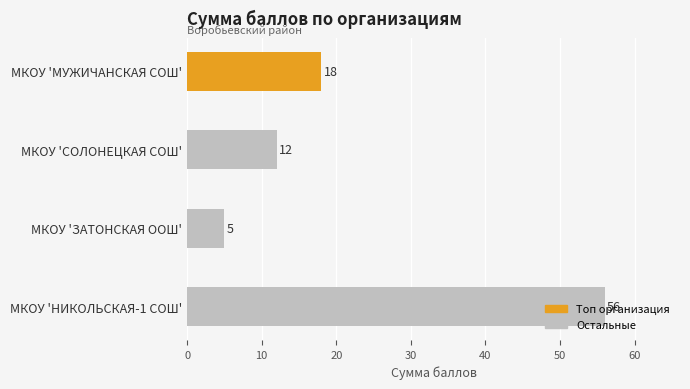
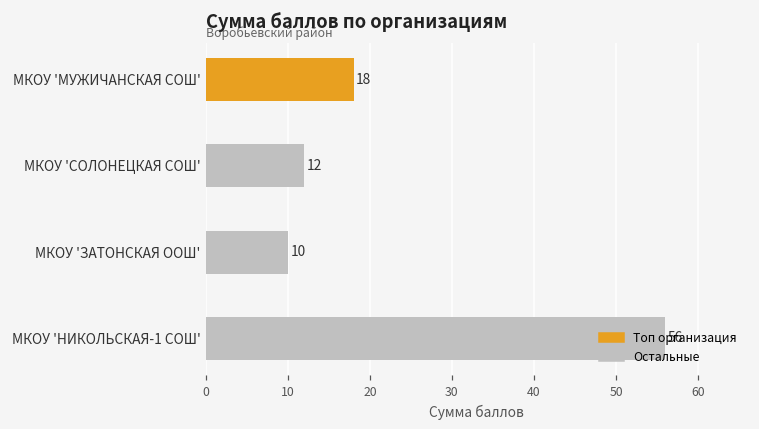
МКОУ 'ЗАТОНСКАЯ ООШ': 5 -> 10
